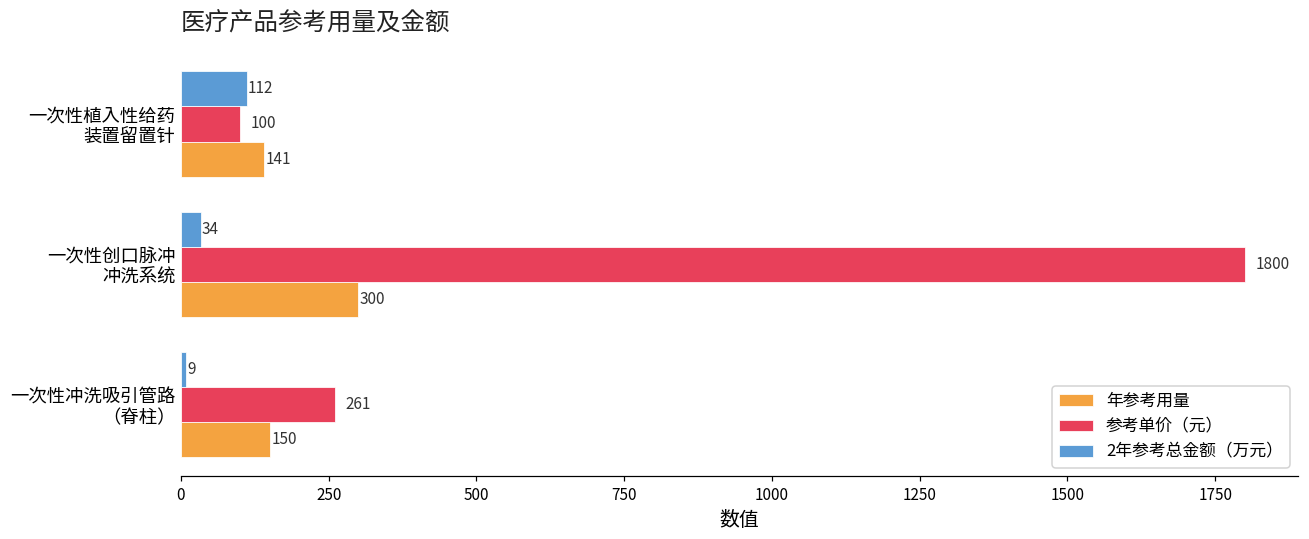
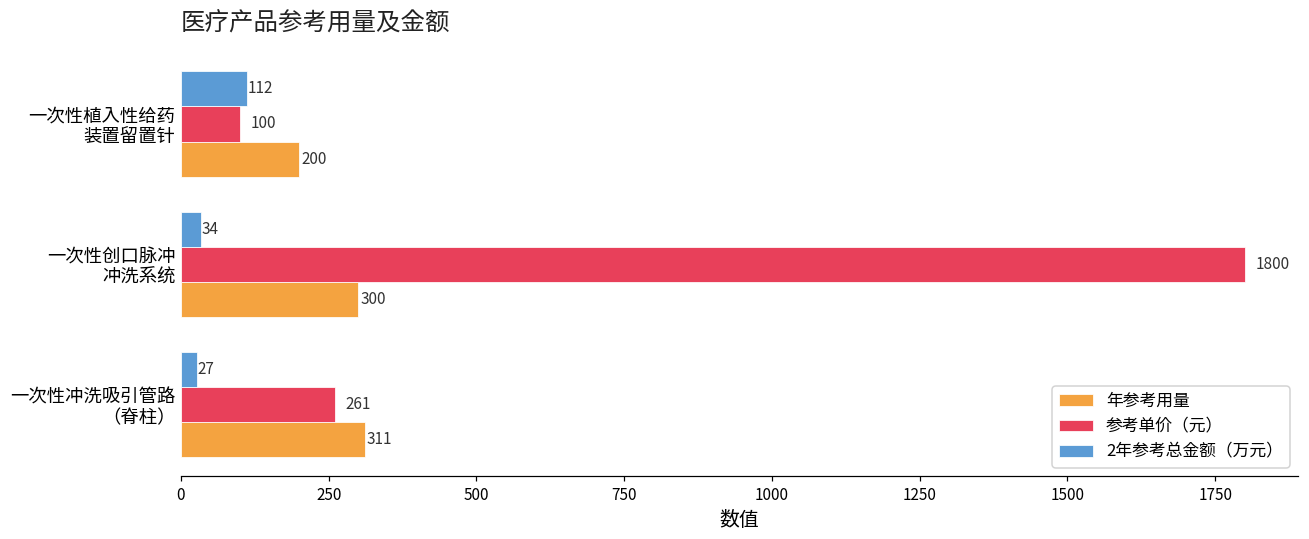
年参考用量, 一次性植入性给药 装置留置针: 141 -> 200
2年参考总金额（万元）, 一次性冲洗吸引管路 （脊柱）: 9 -> 27
年参考用量, 一次性冲洗吸引管路 （脊柱）: 150 -> 311
